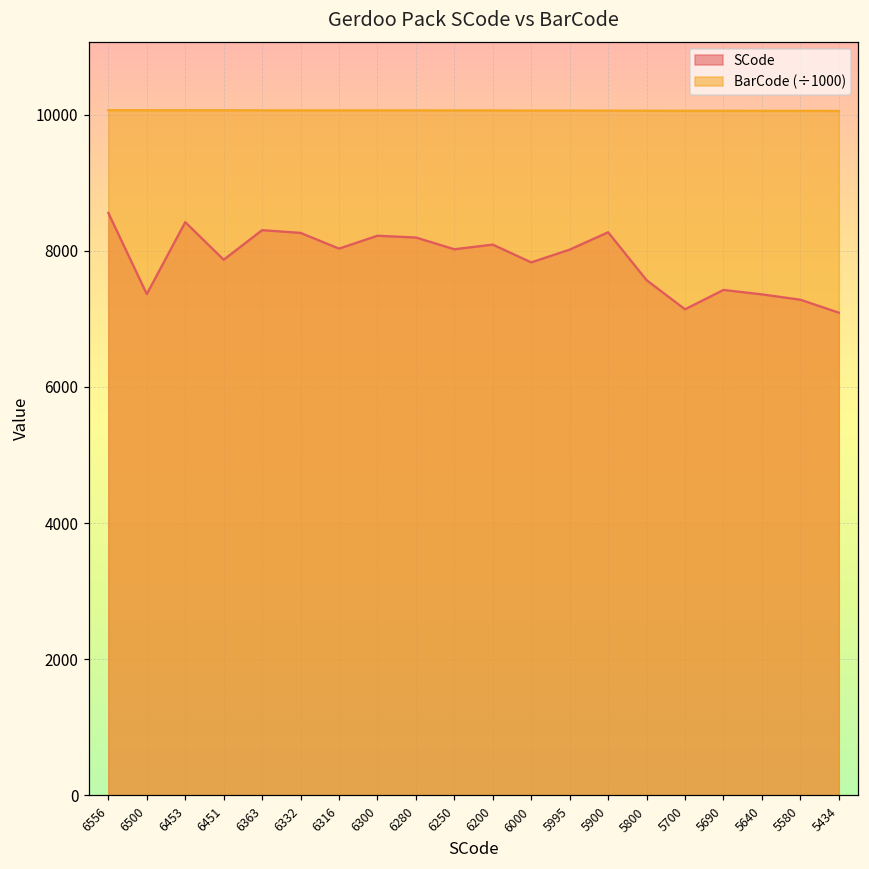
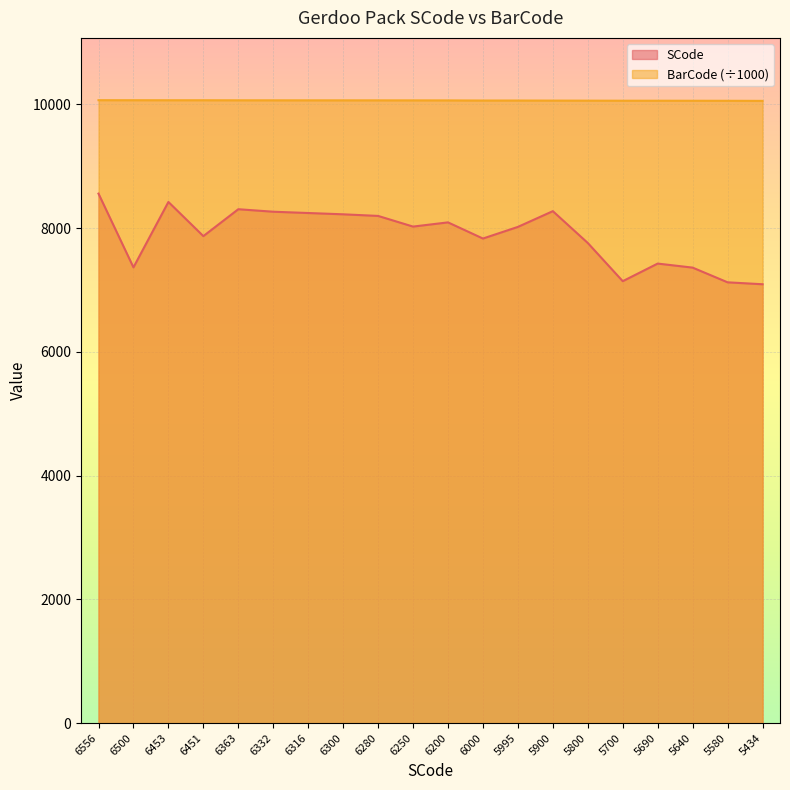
SCode, 6316: 8000 -> 8200
SCode, 5800: 7600 -> 7800
SCode, 5580: 7300 -> 7100
